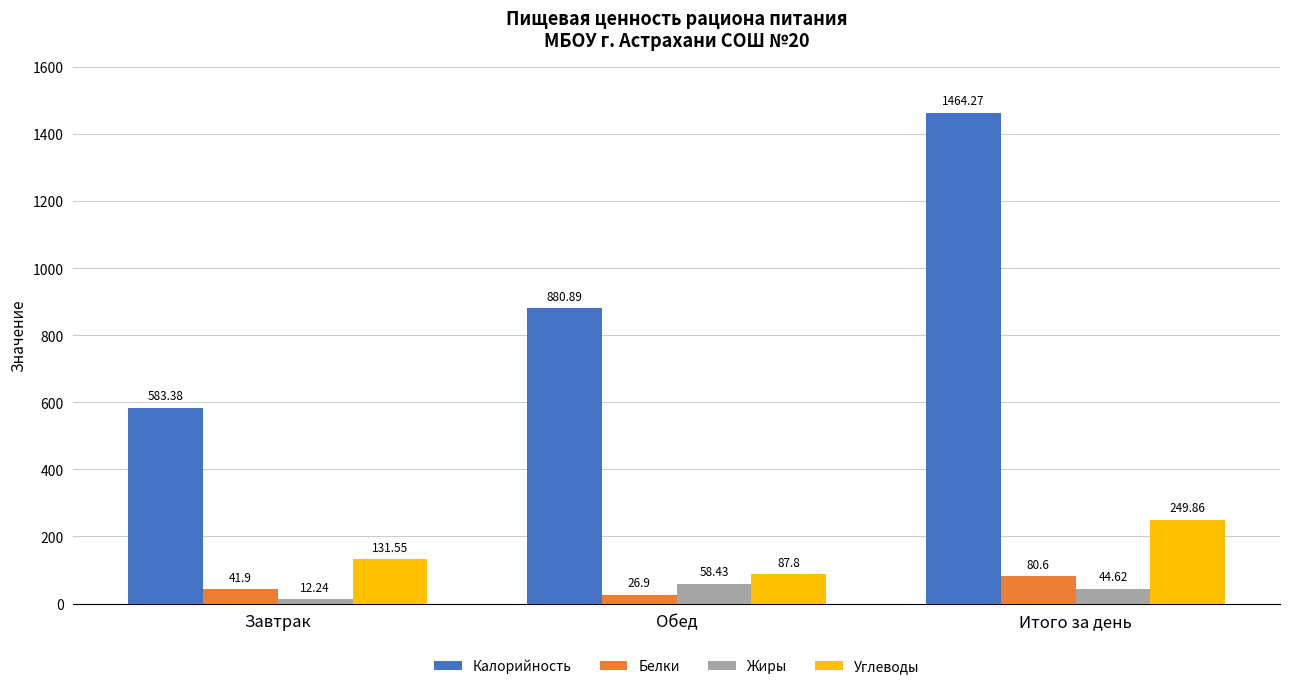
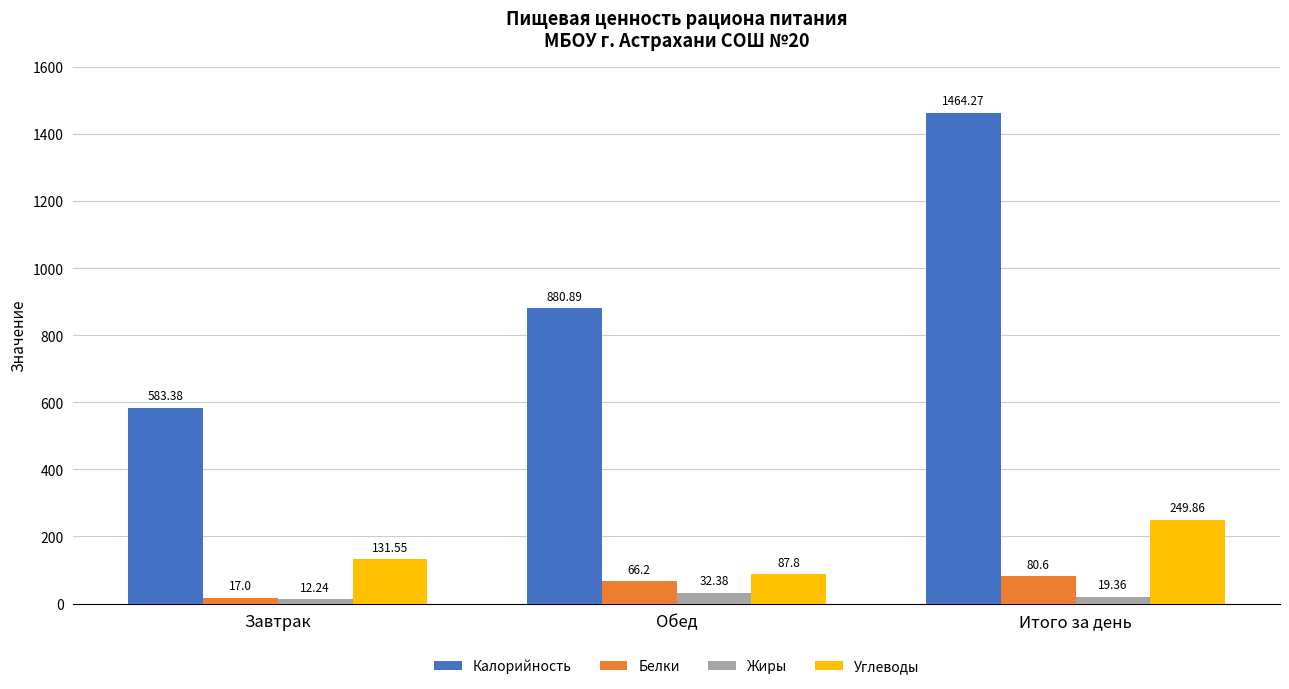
Белки, Завтрак: 41.9 -> 17.0
Белки, Обед: 26.9 -> 66.2
Жиры, Обед: 58.43 -> 32.38
Жиры, Итого за день: 44.62 -> 19.36
